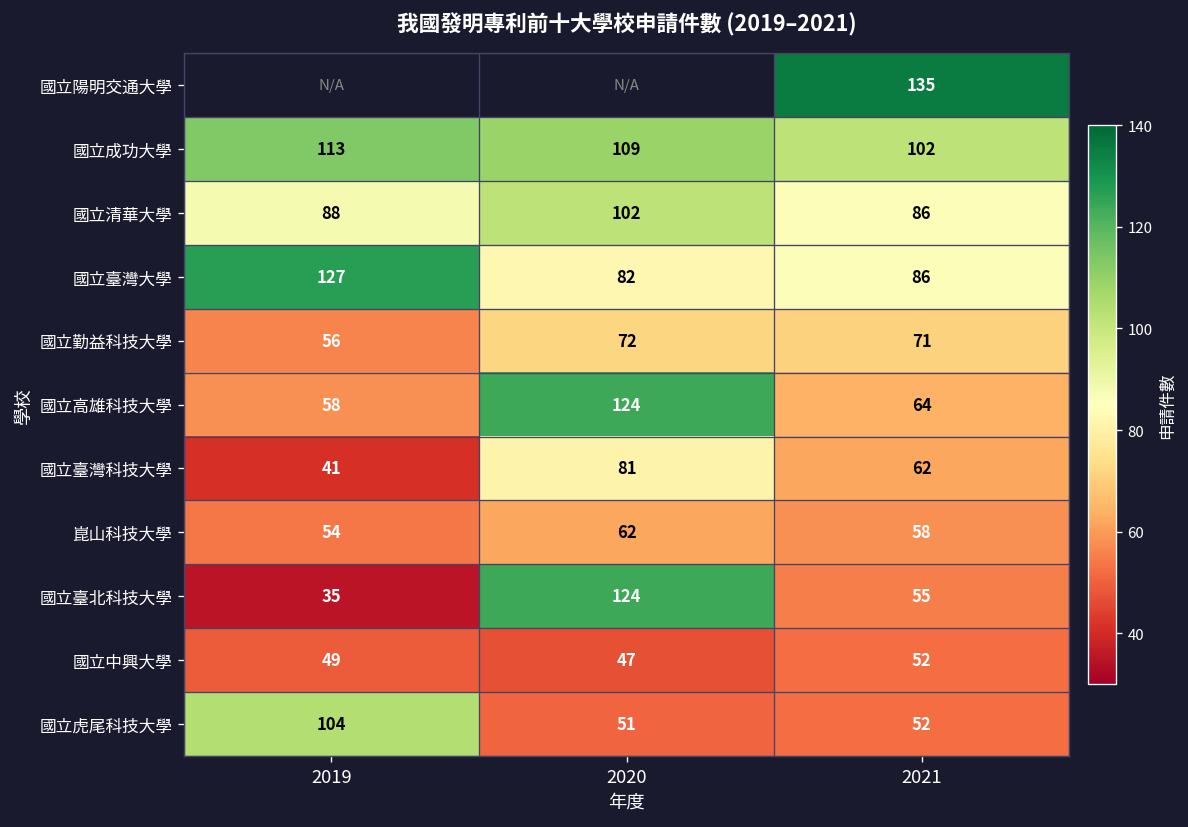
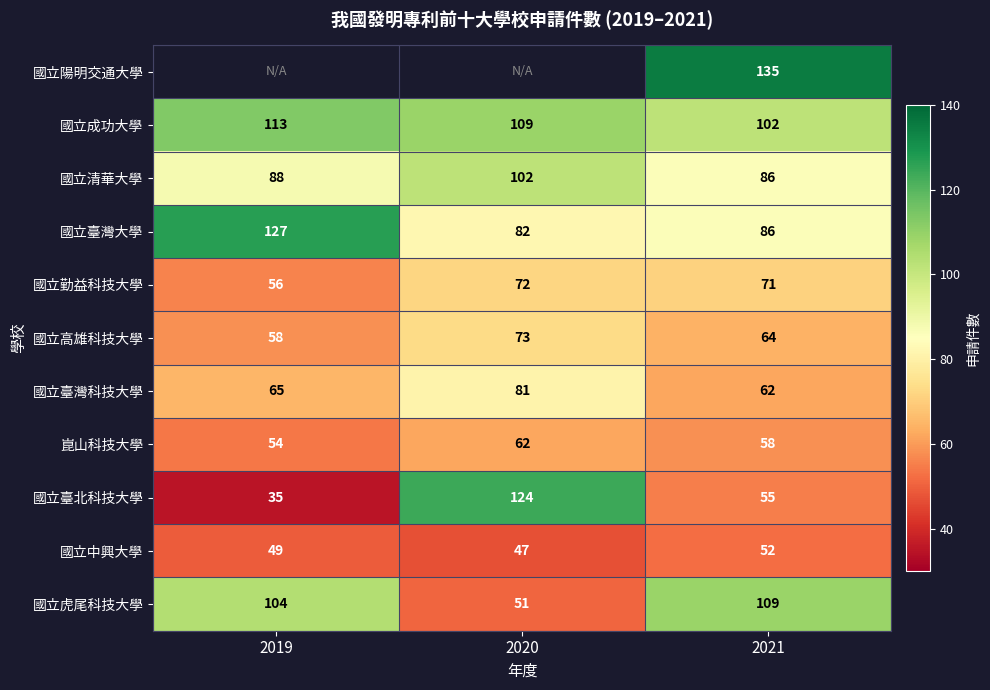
國立高雄科技大學, 2020: 124 -> 73
國立臺灣科技大學, 2019: 41 -> 65
國立虎尾科技大學, 2021: 52 -> 109
